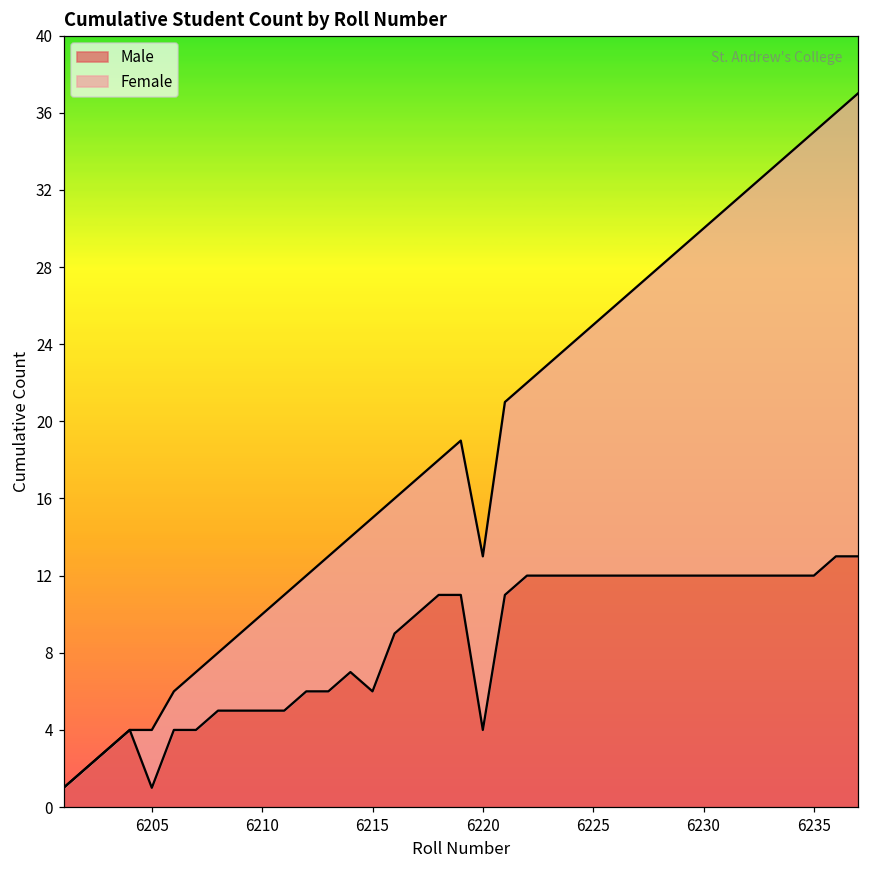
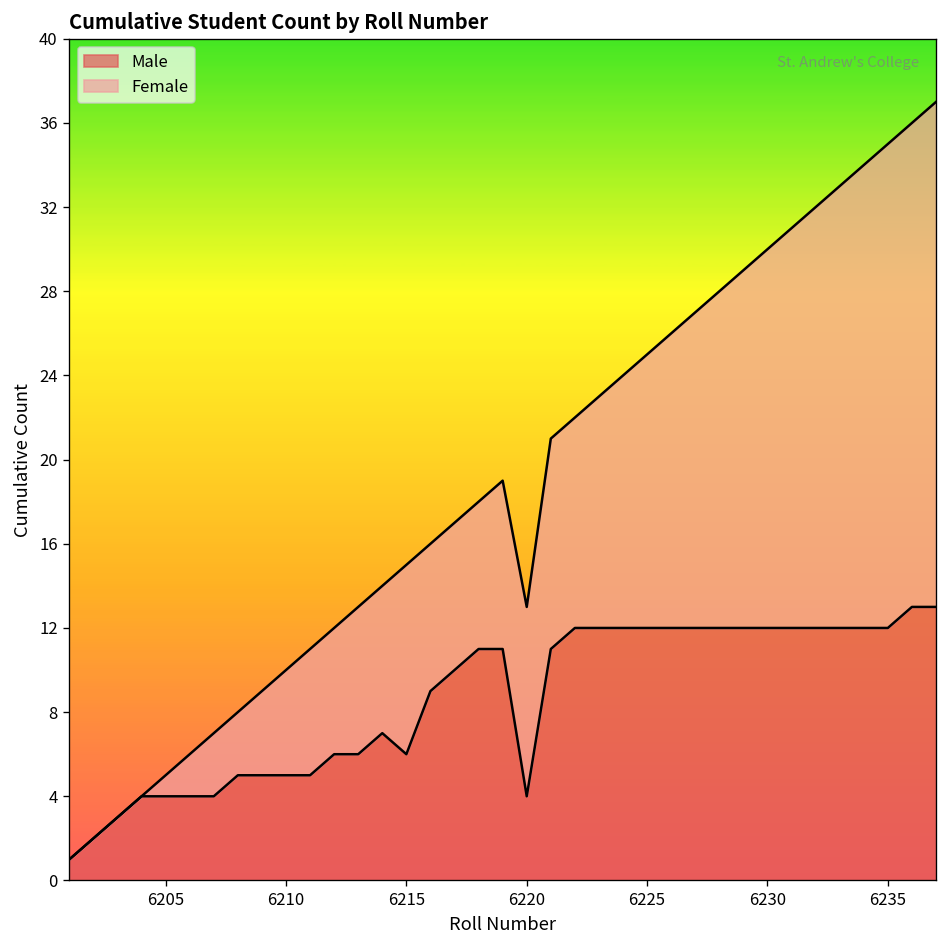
Male, 6205: 1 -> 4
Female, 6205: 3 -> 1
